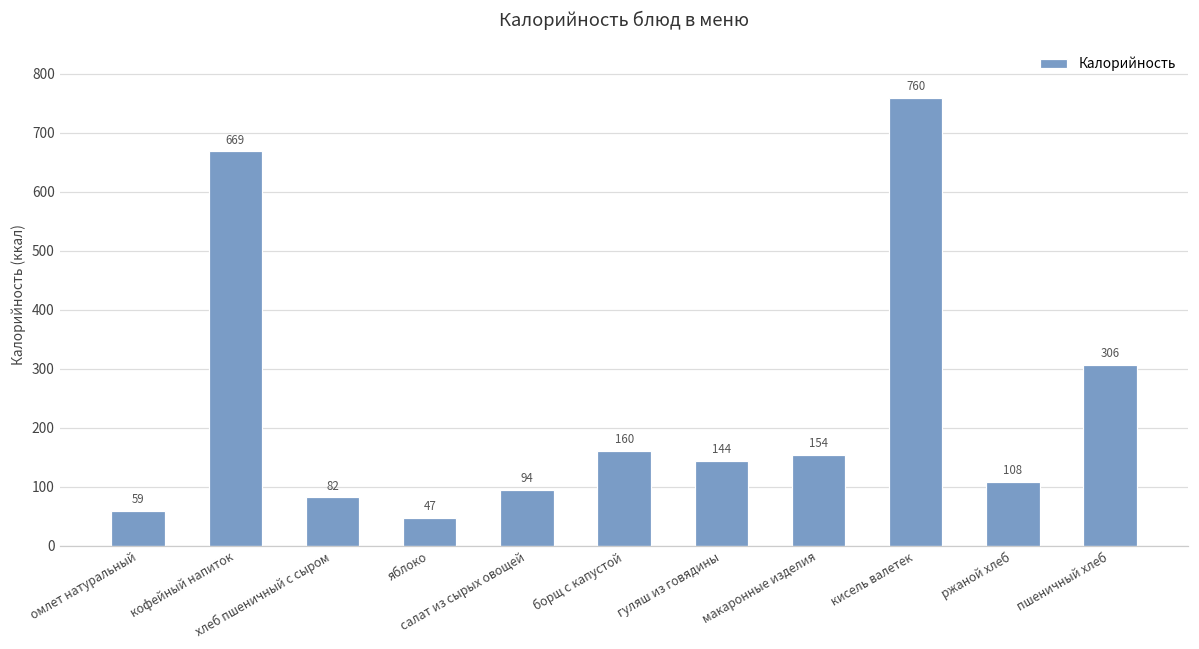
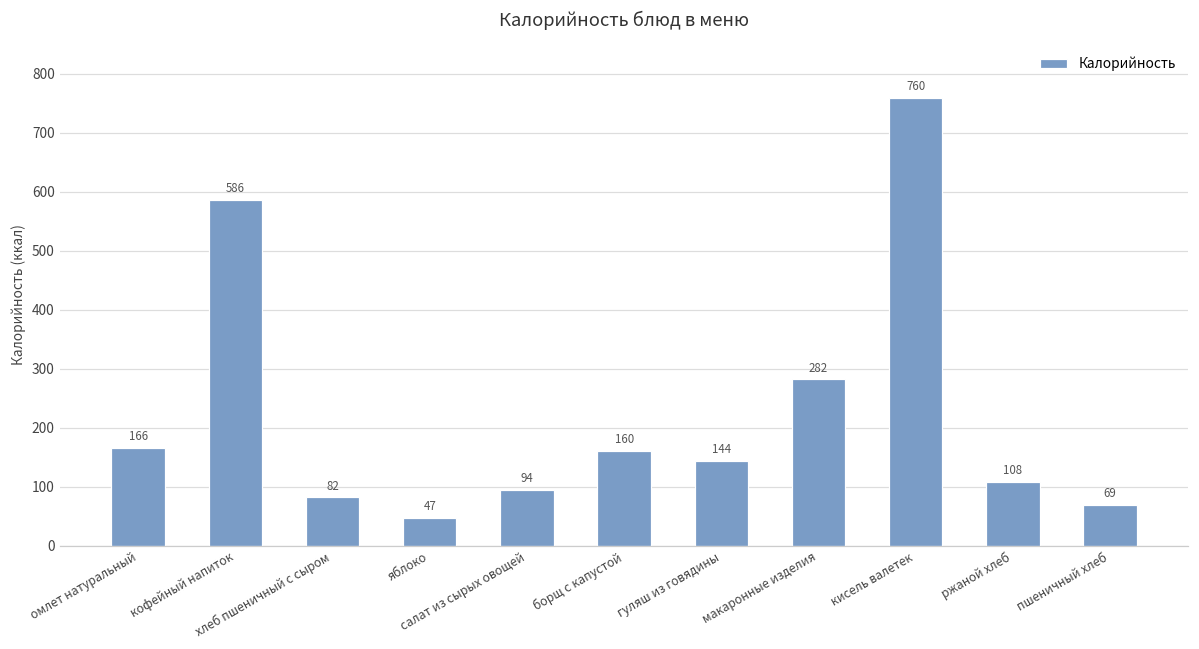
омлет натуральный: 59 -> 166
кофейный напиток: 669 -> 586
макаронные изделия: 154 -> 282
пшеничный хлеб: 306 -> 69
